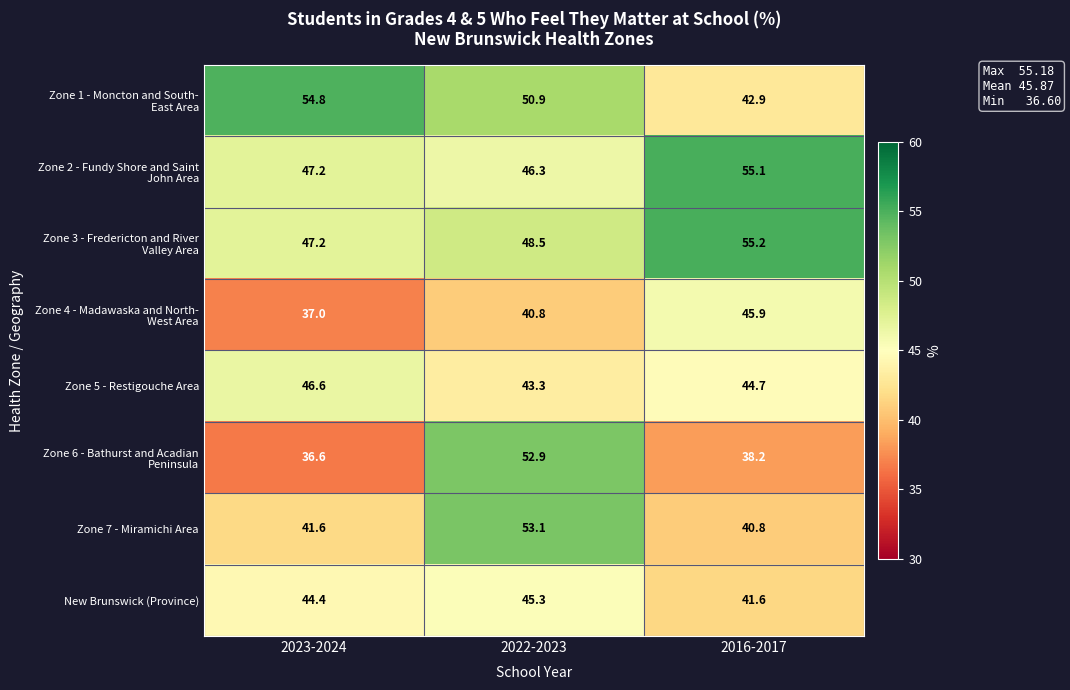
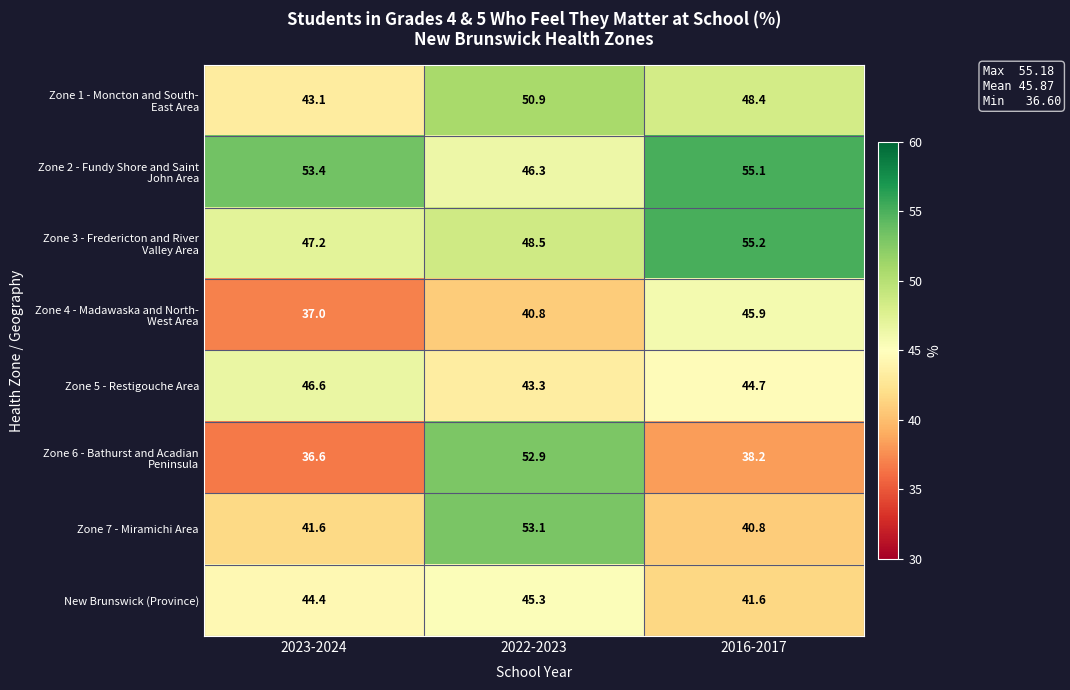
Zone 1 - Moncton and South- East Area, 2023-2024: 54.8 -> 43.1
Zone 1 - Moncton and South- East Area, 2016-2017: 42.9 -> 48.4
Zone 2 - Fundy Shore and Saint John Area, 2023-2024: 47.2 -> 53.4
